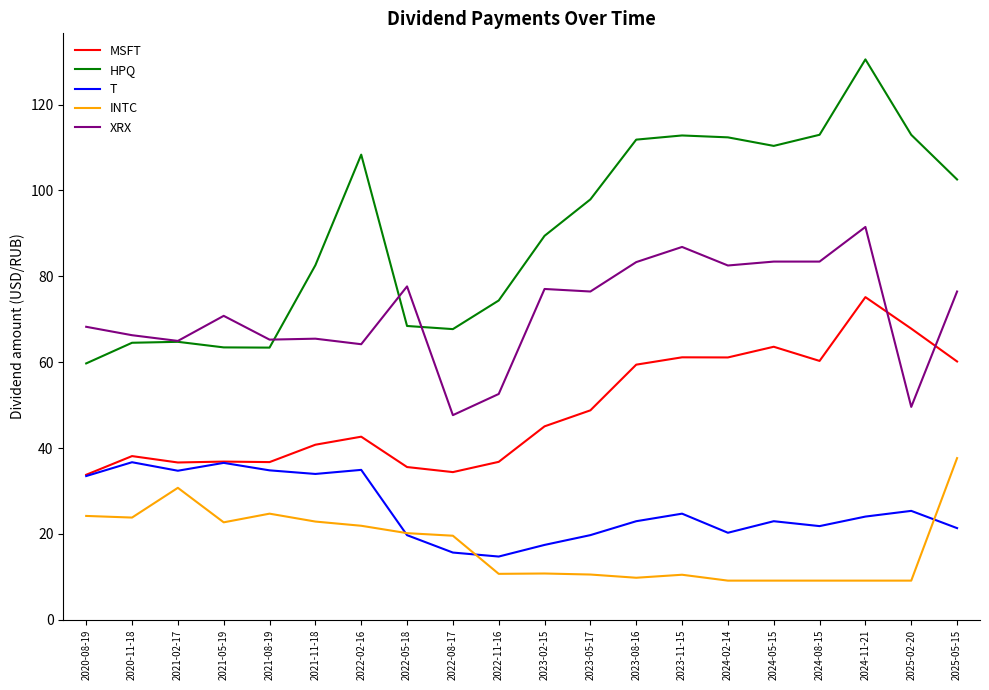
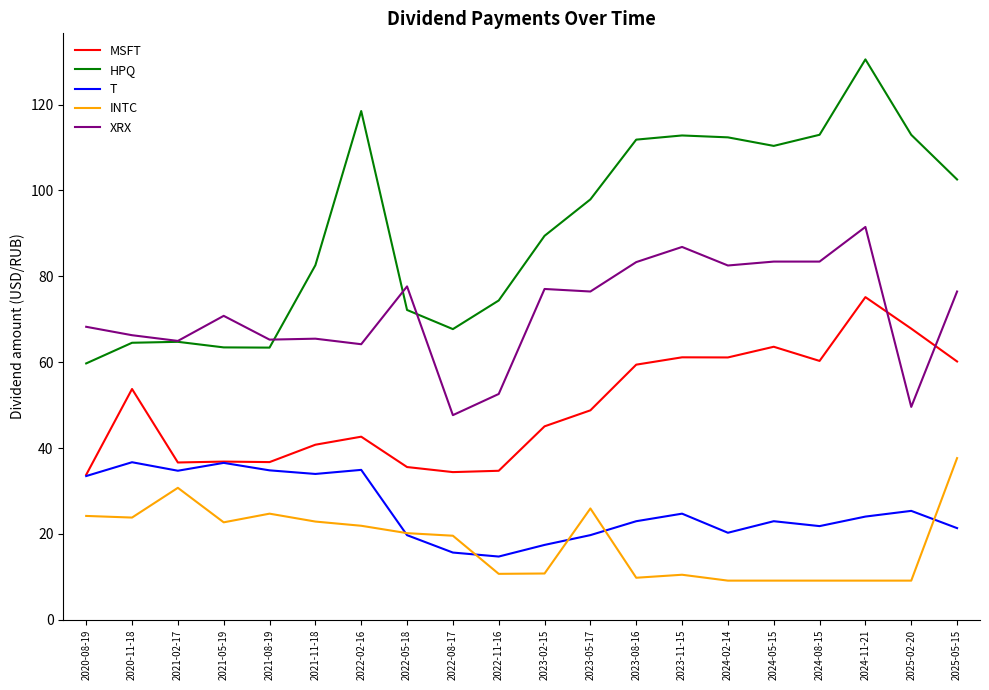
MSFT, 2020-11-18: 38 -> 54
HPQ, 2022-02-16: 108 -> 119
HPQ, 2022-05-18: 68 -> 72
MSFT, 2022-11-16: 37 -> 35
INTC, 2023-05-17: 11 -> 26
